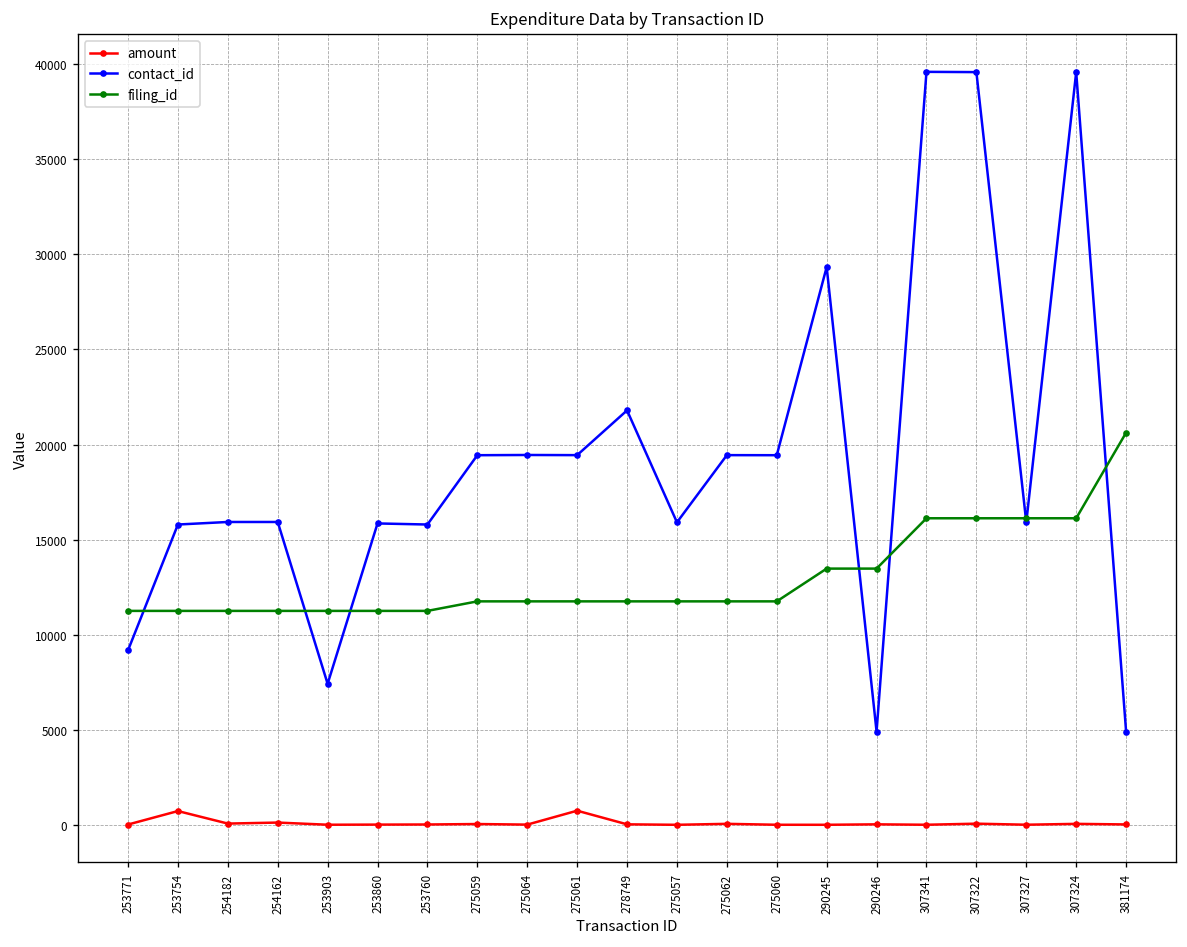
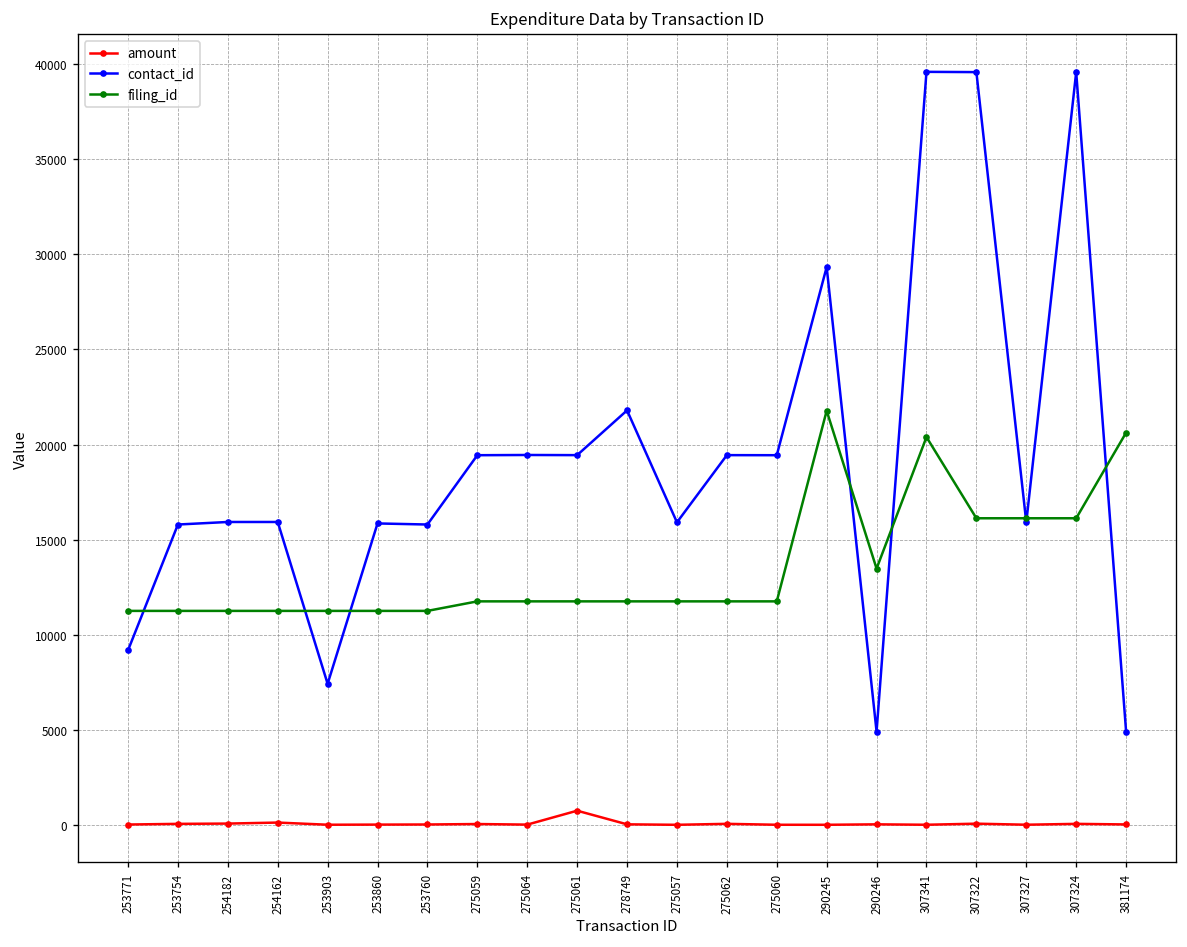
amount, 253754: 700 -> 100
filing_id, 290245: 13500 -> 21800
filing_id, 307341: 16100 -> 20400
